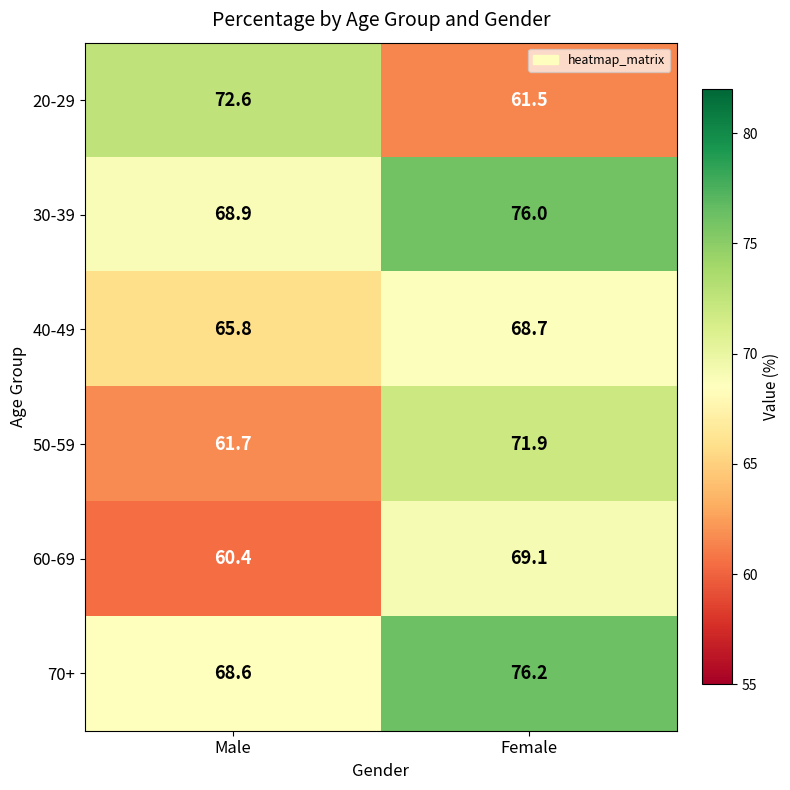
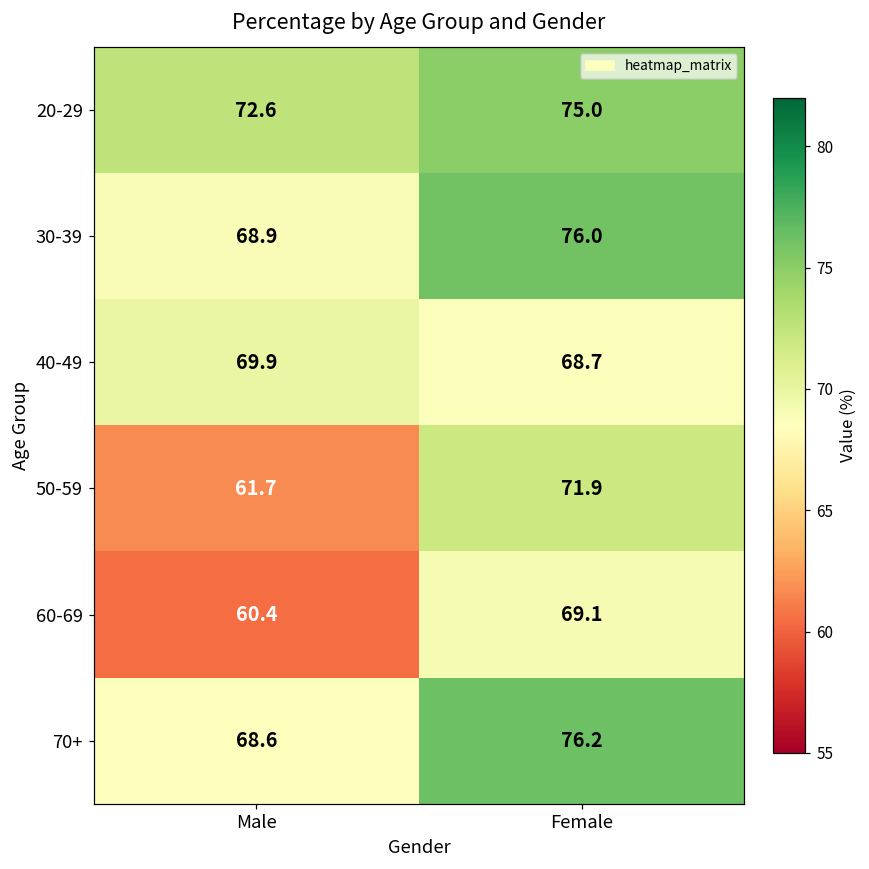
20-29, Female: 61.5 -> 75.0
40-49, Male: 65.8 -> 69.9
